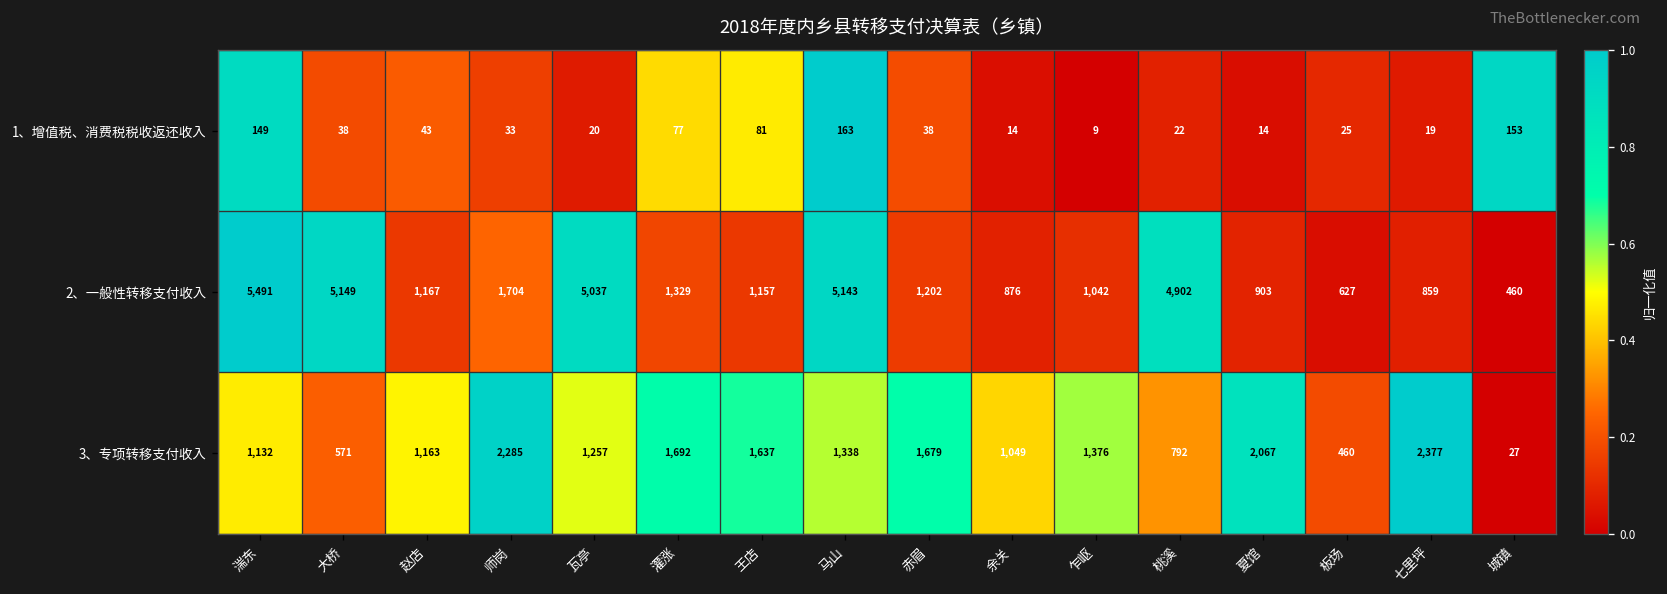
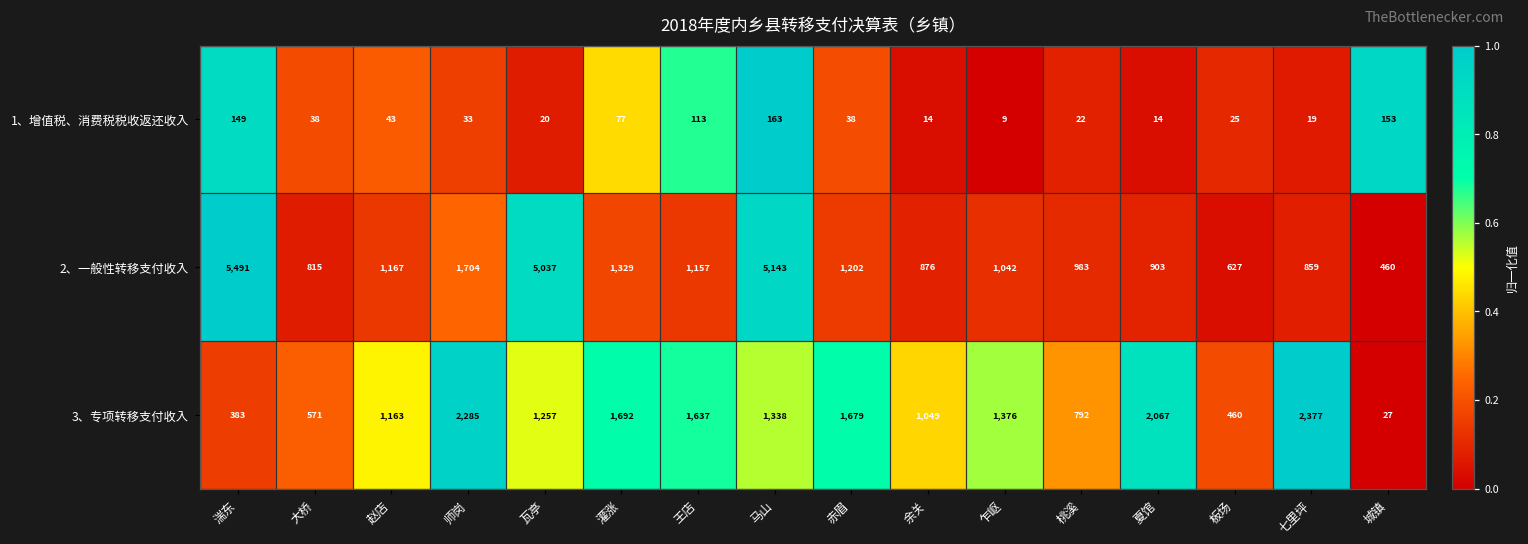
1、增值税、消费税税收返还收入, 王店: 81 -> 113
2、一般性转移支付收入, 大桥: 5,149 -> 815
2、一般性转移支付收入, 桃溪: 4,902 -> 983
3、专项转移支付收入, 湍东: 1,132 -> 383
